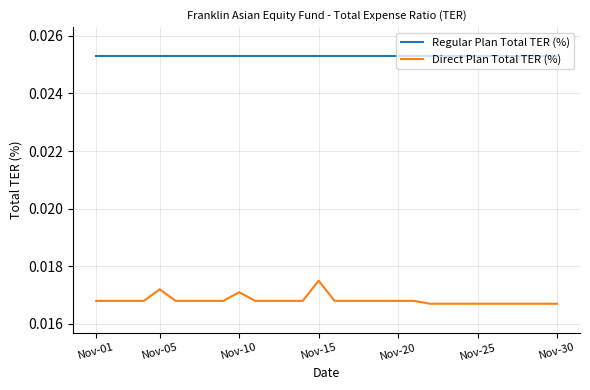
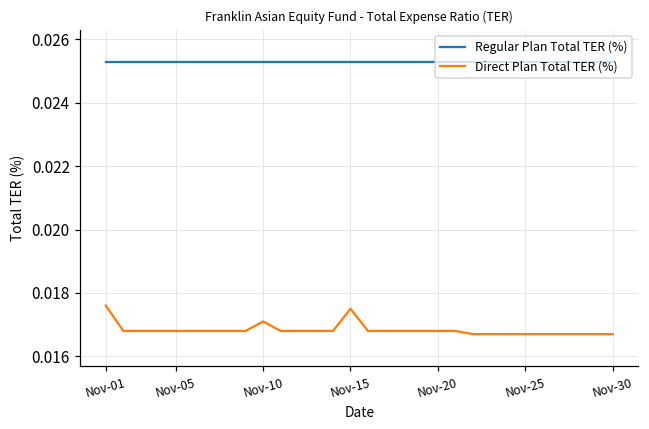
Direct Plan Total TER (%), Nov-01: 0.0168 -> 0.0176
Direct Plan Total TER (%), Nov-05: 0.0172 -> 0.0168
